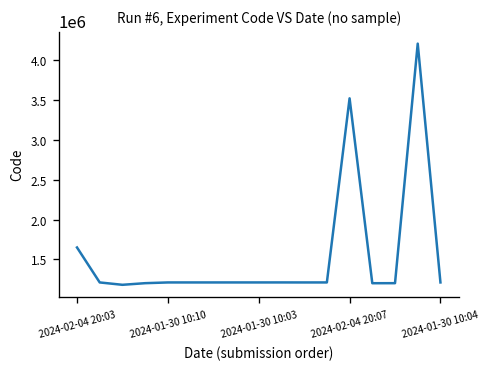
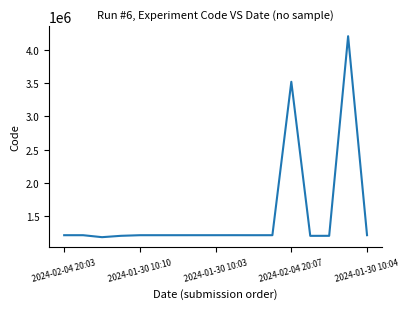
2024-02-04 20:03: 1600000 -> 1200000
